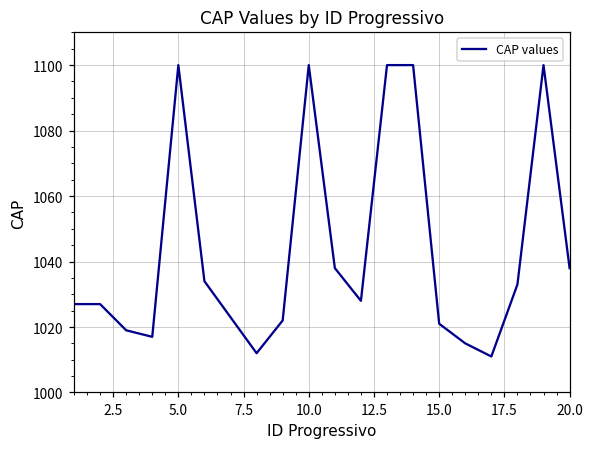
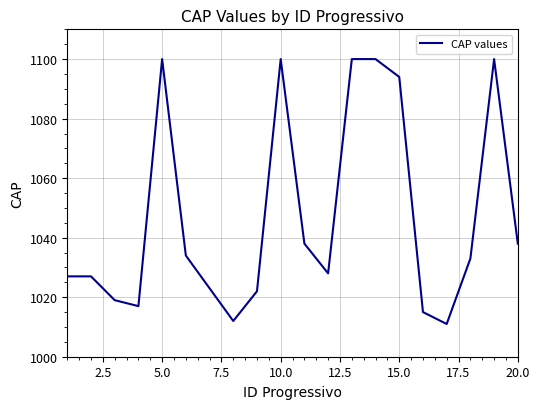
15.0: 1021 -> 1094
